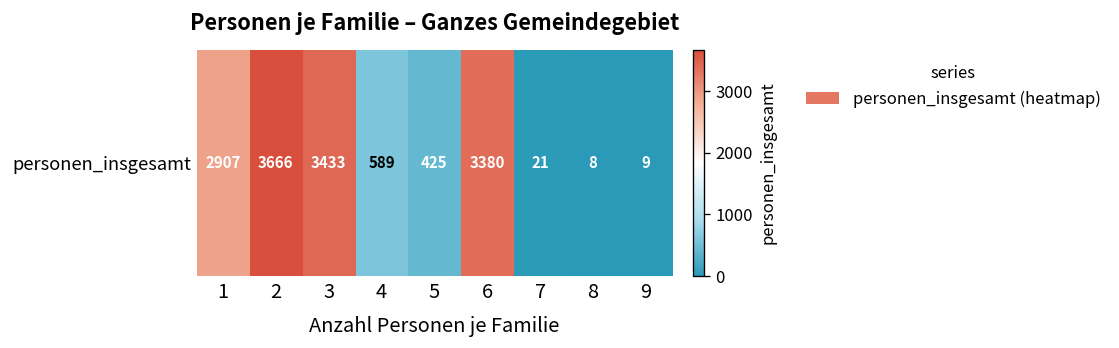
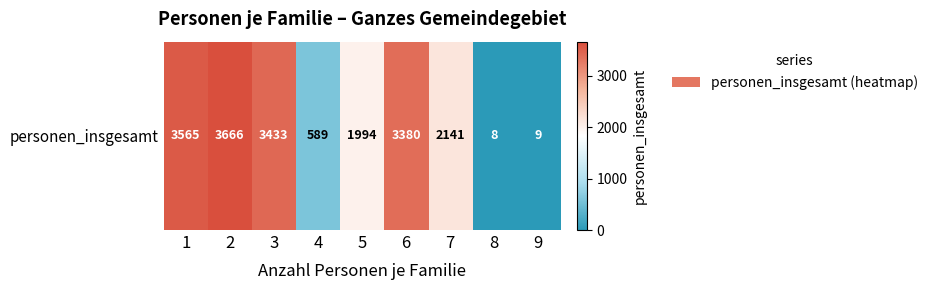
personen_insgesamt, 1: 2907 -> 3565
personen_insgesamt, 5: 425 -> 1994
personen_insgesamt, 7: 21 -> 2141
